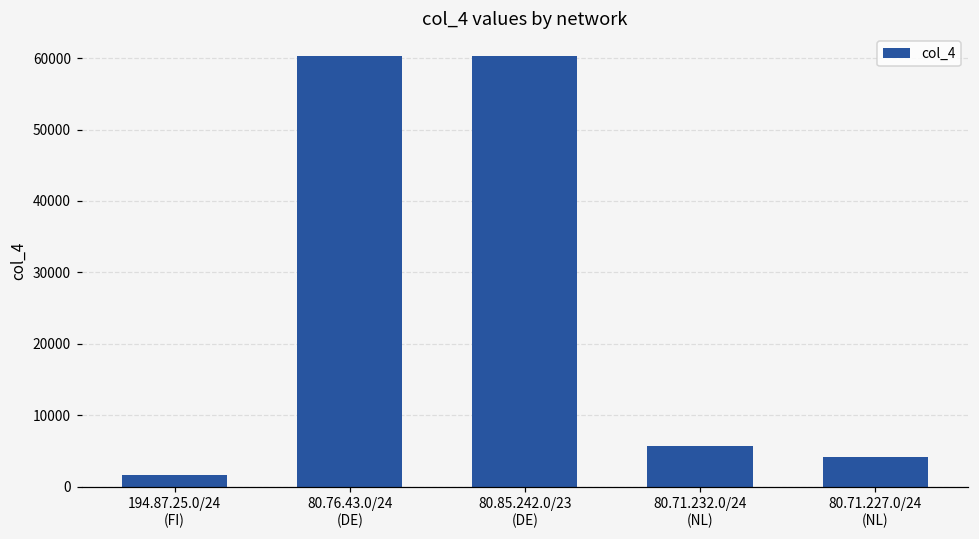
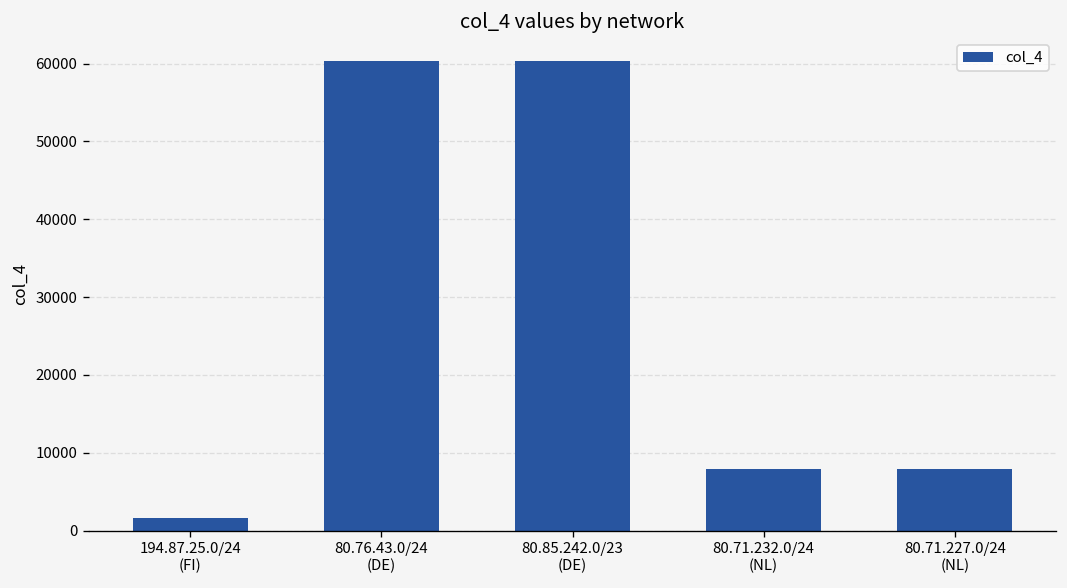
80.71.232.0/24 (NL): 6000 -> 8000
80.71.227.0/24 (NL): 4000 -> 8000
